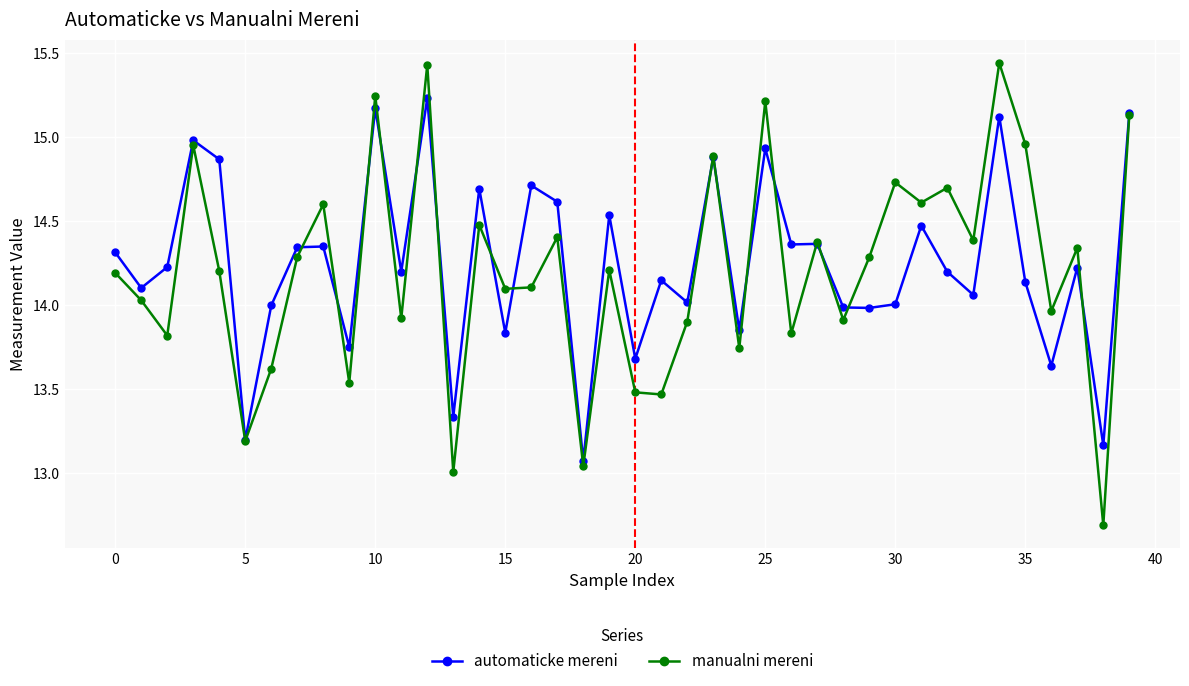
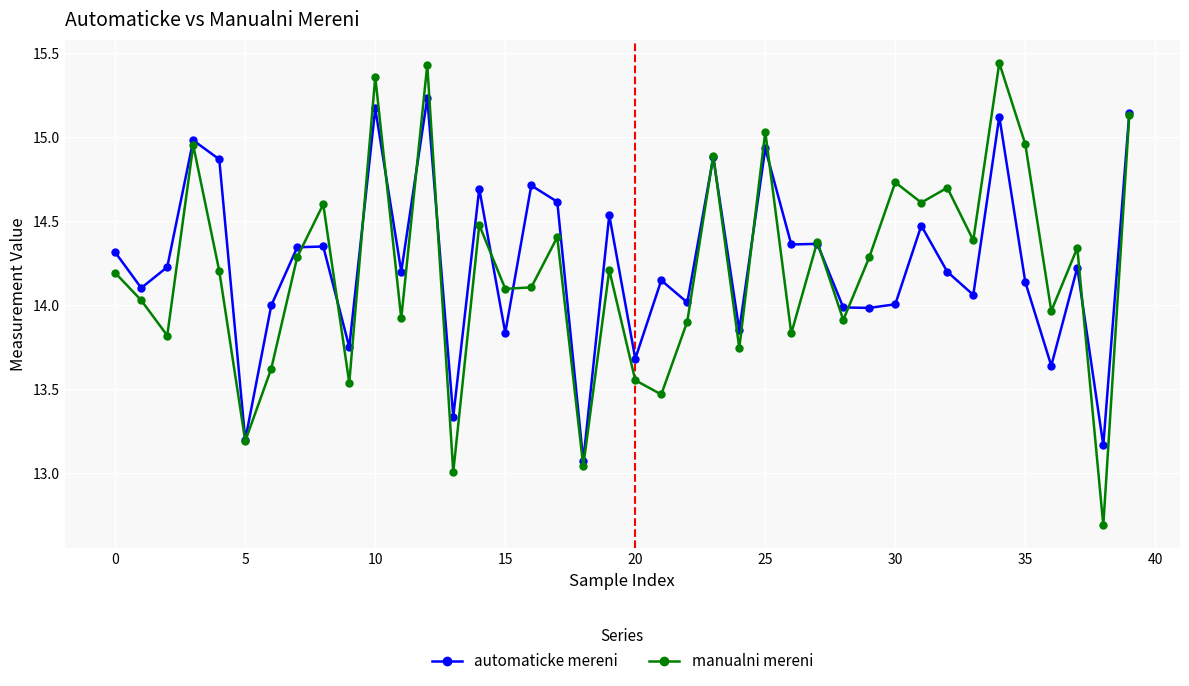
manualni mereni, 10: 15.25 -> 15.36
manualni mereni, 20: 13.48 -> 13.55
manualni mereni, 25: 15.22 -> 15.03
